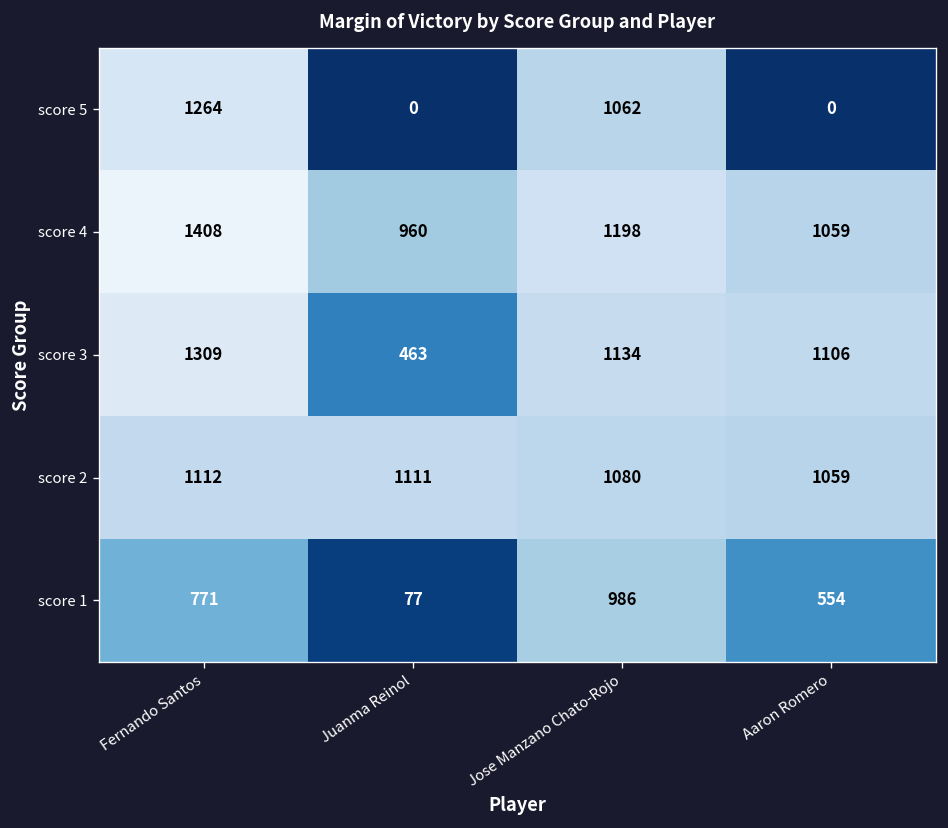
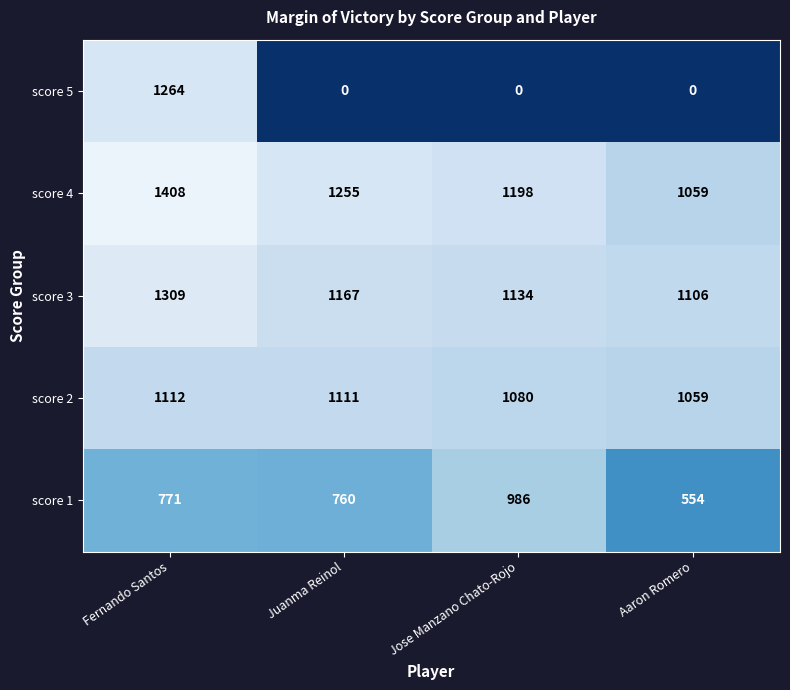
score 5, Jose Manzano Chato-Rojo: 1062 -> 0
score 4, Juanma Reinol: 960 -> 1255
score 3, Juanma Reinol: 463 -> 1167
score 1, Juanma Reinol: 77 -> 760
